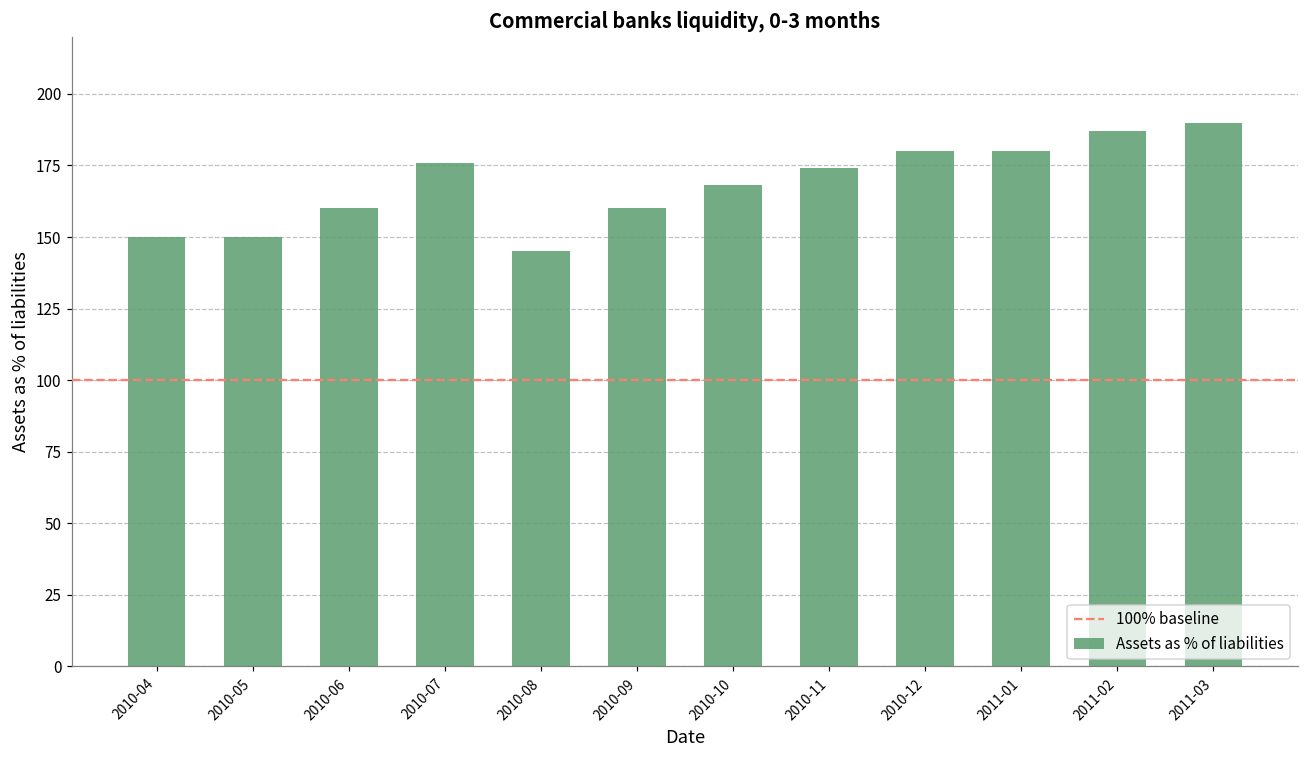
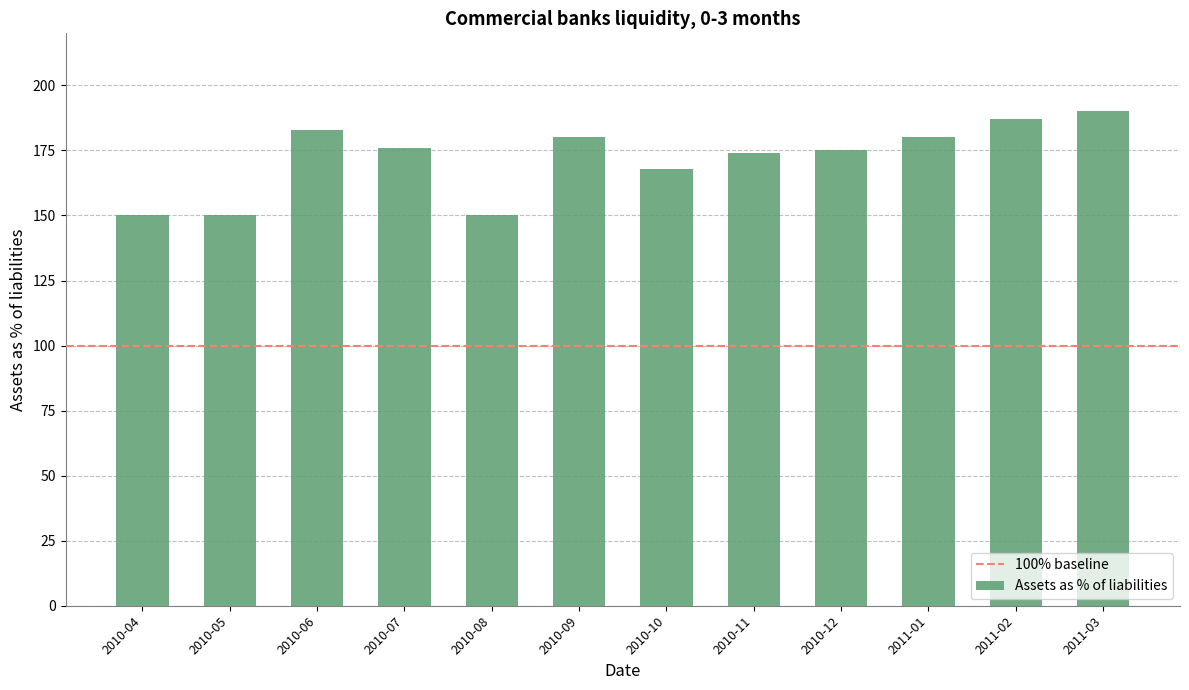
2010-06: 160 -> 183
2010-08: 145 -> 150
2010-09: 160 -> 180
2010-12: 180 -> 175
